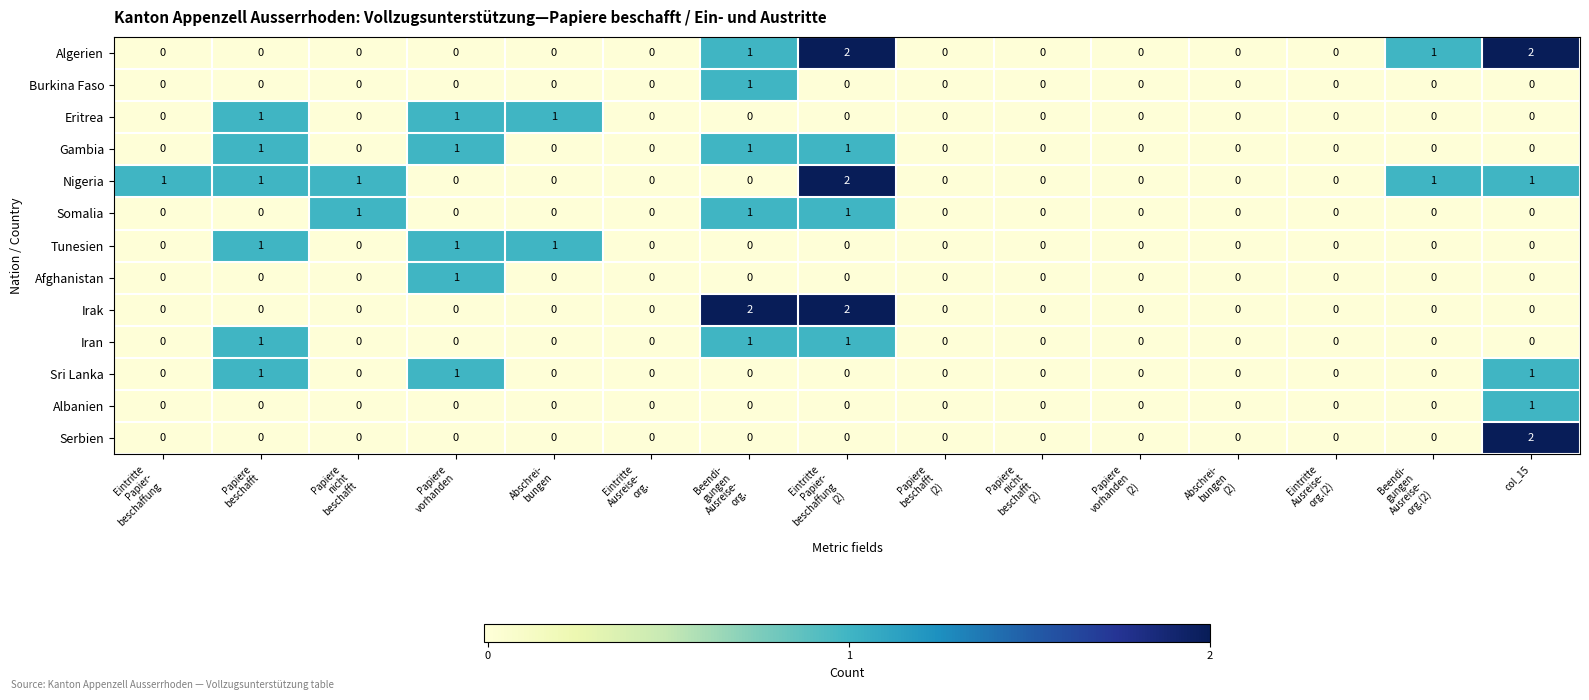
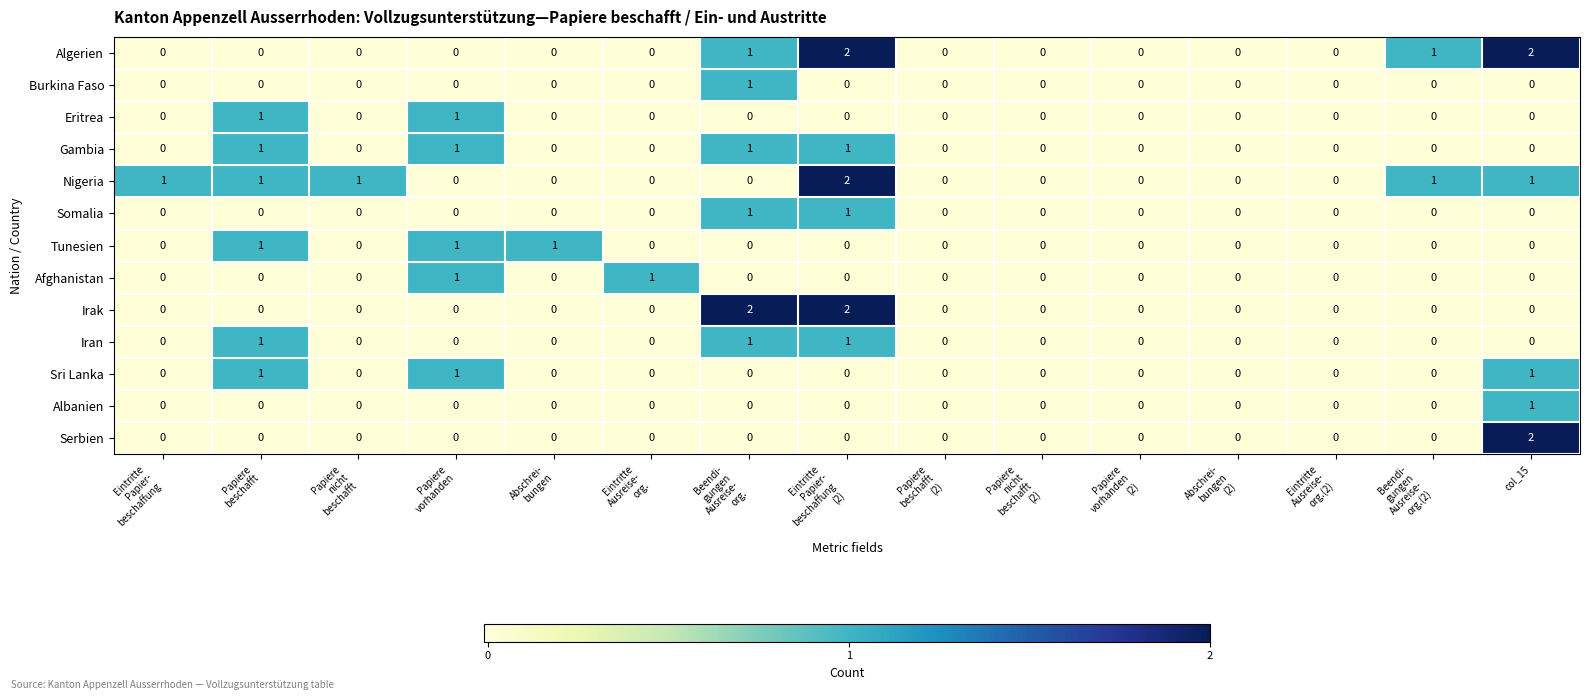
Eritrea, Abschrei- bungen: 1 -> 0
Somalia, Papiere nicht beschafft: 1 -> 0
Afghanistan, Eintritte Ausreise- org.: 0 -> 1
